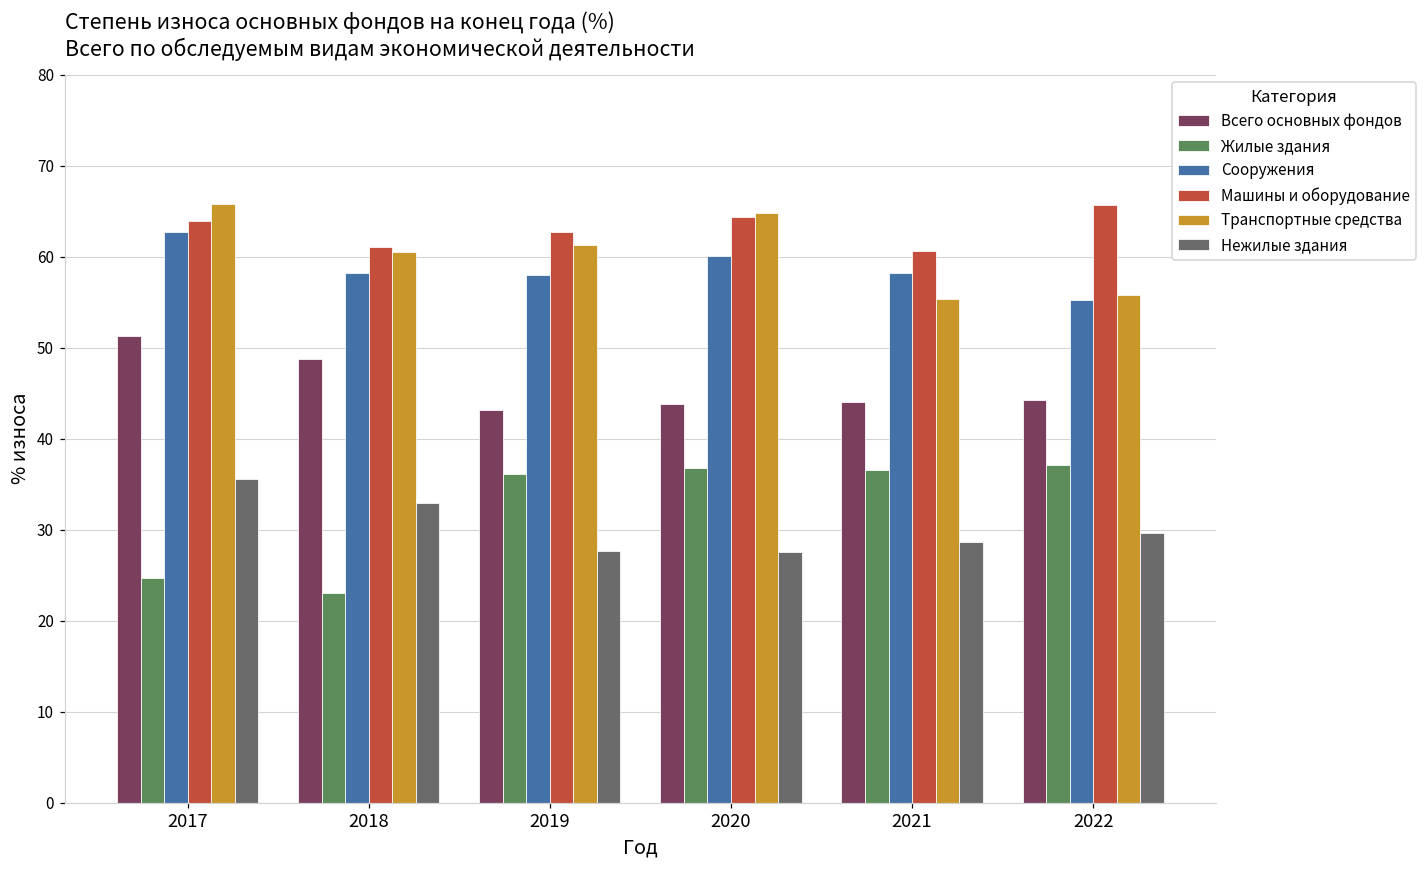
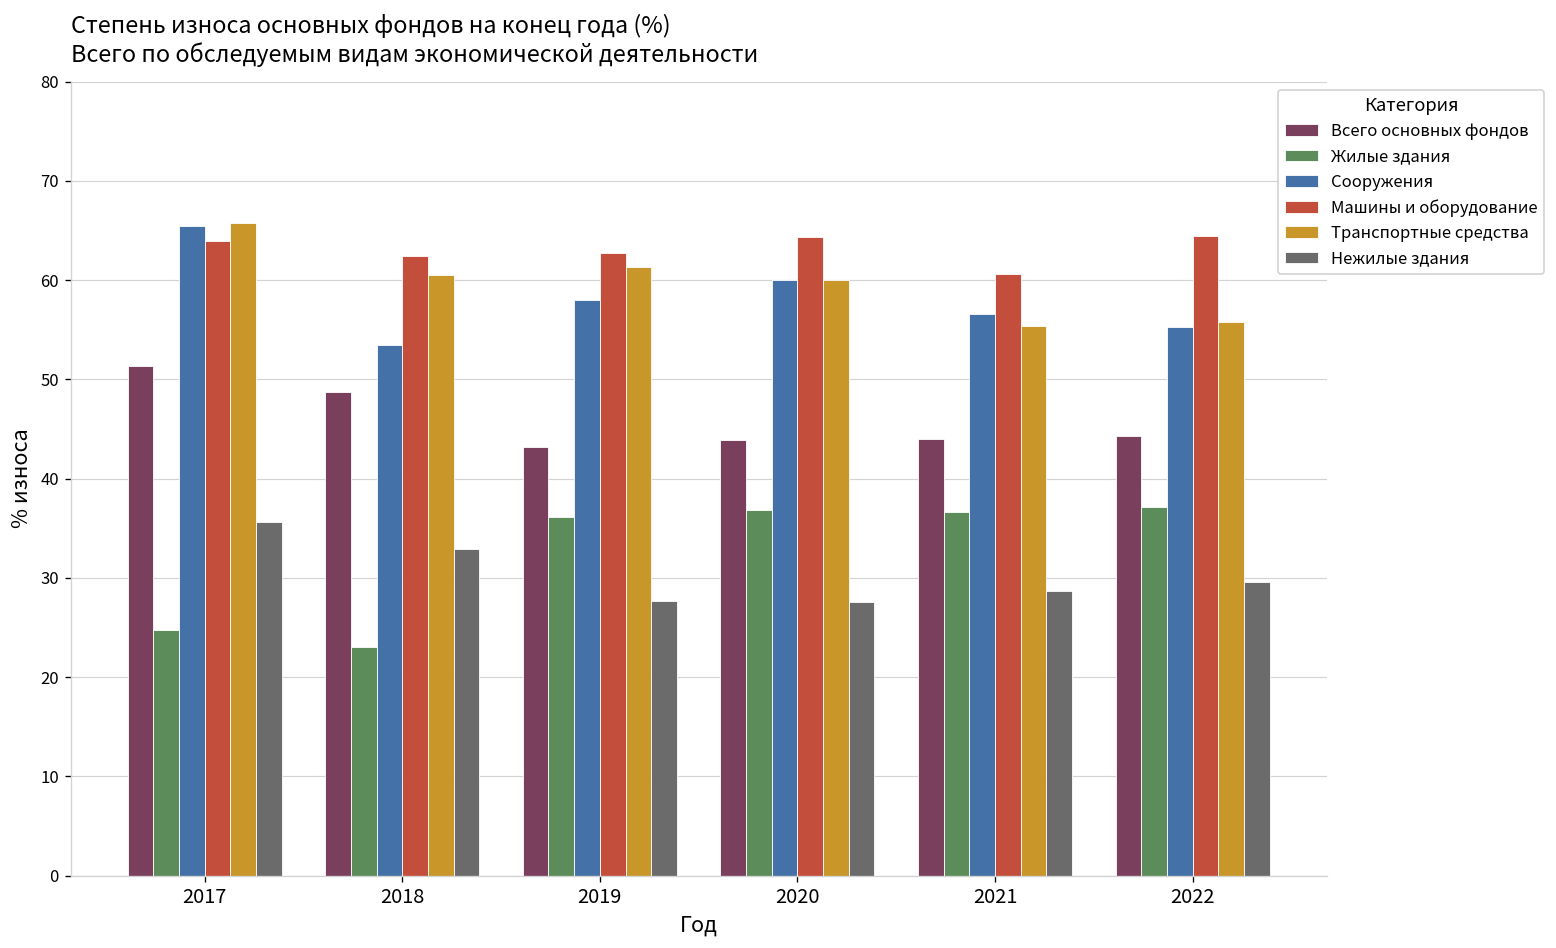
Сооружения, 2017: 63 -> 65
Сооружения, 2018: 58 -> 53
Машины и оборудование, 2018: 61 -> 62
Транспортные средства, 2020: 65 -> 60
Сооружения, 2021: 58 -> 57
Машины и оборудование, 2022: 66 -> 64
